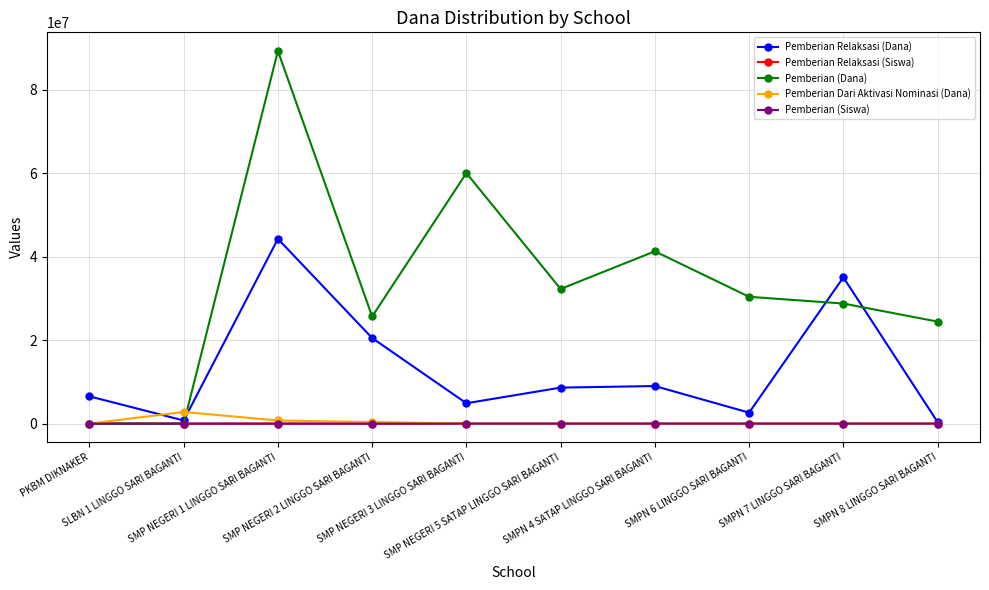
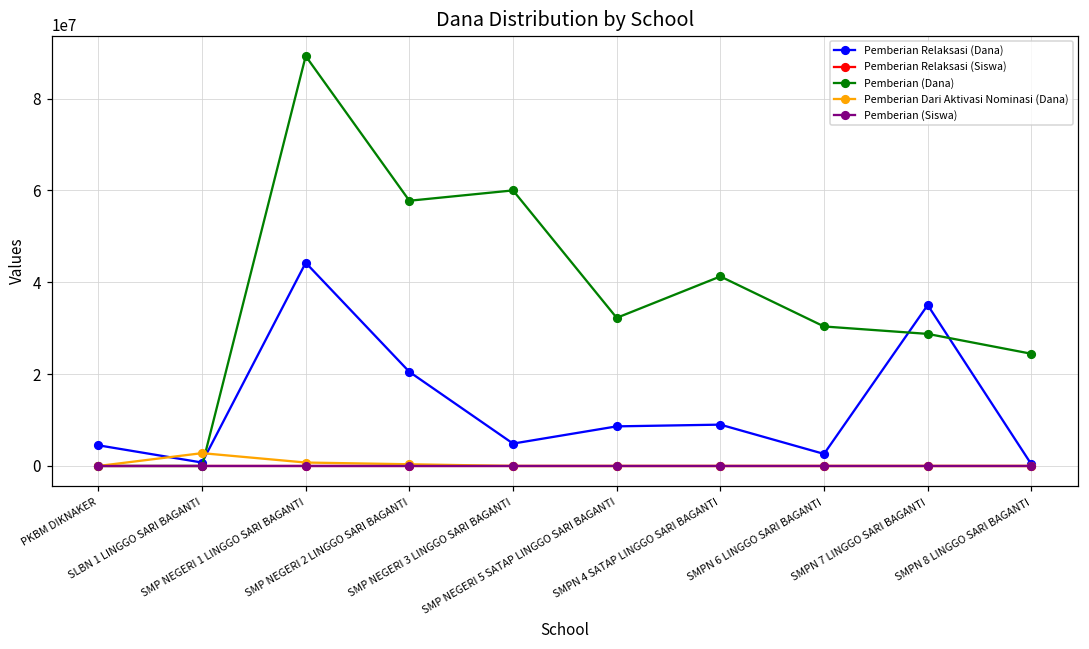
Pemberian Relaksasi (Dana), PKBM DIKNAKER: 7000000 -> 5000000
Pemberian (Dana), SMP NEGERI 2 LINGGO SARI BAGANTI: 26000000 -> 58000000
